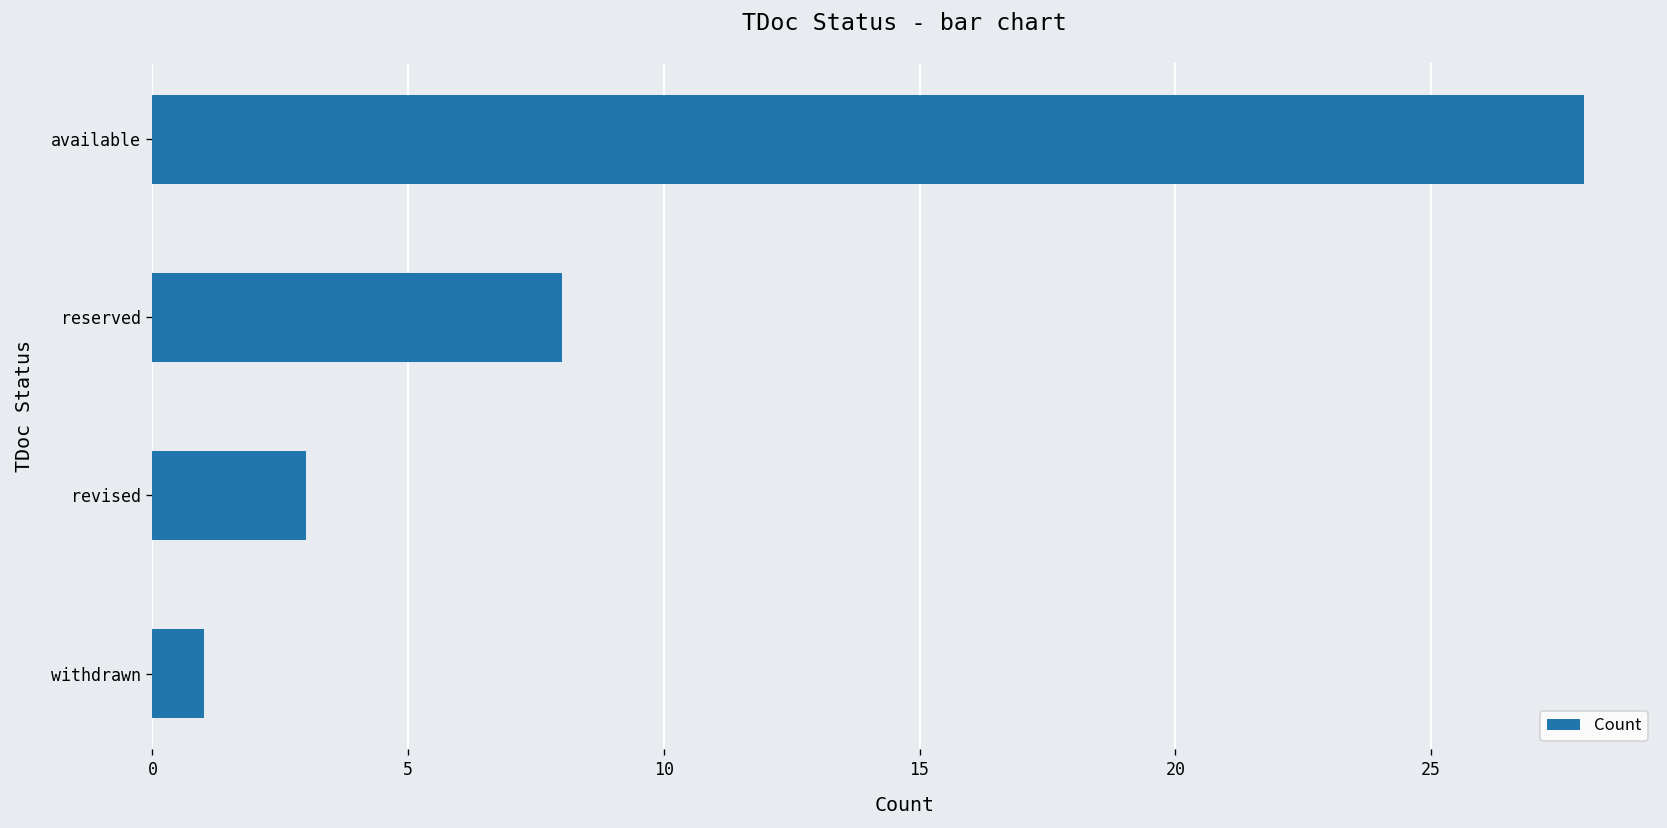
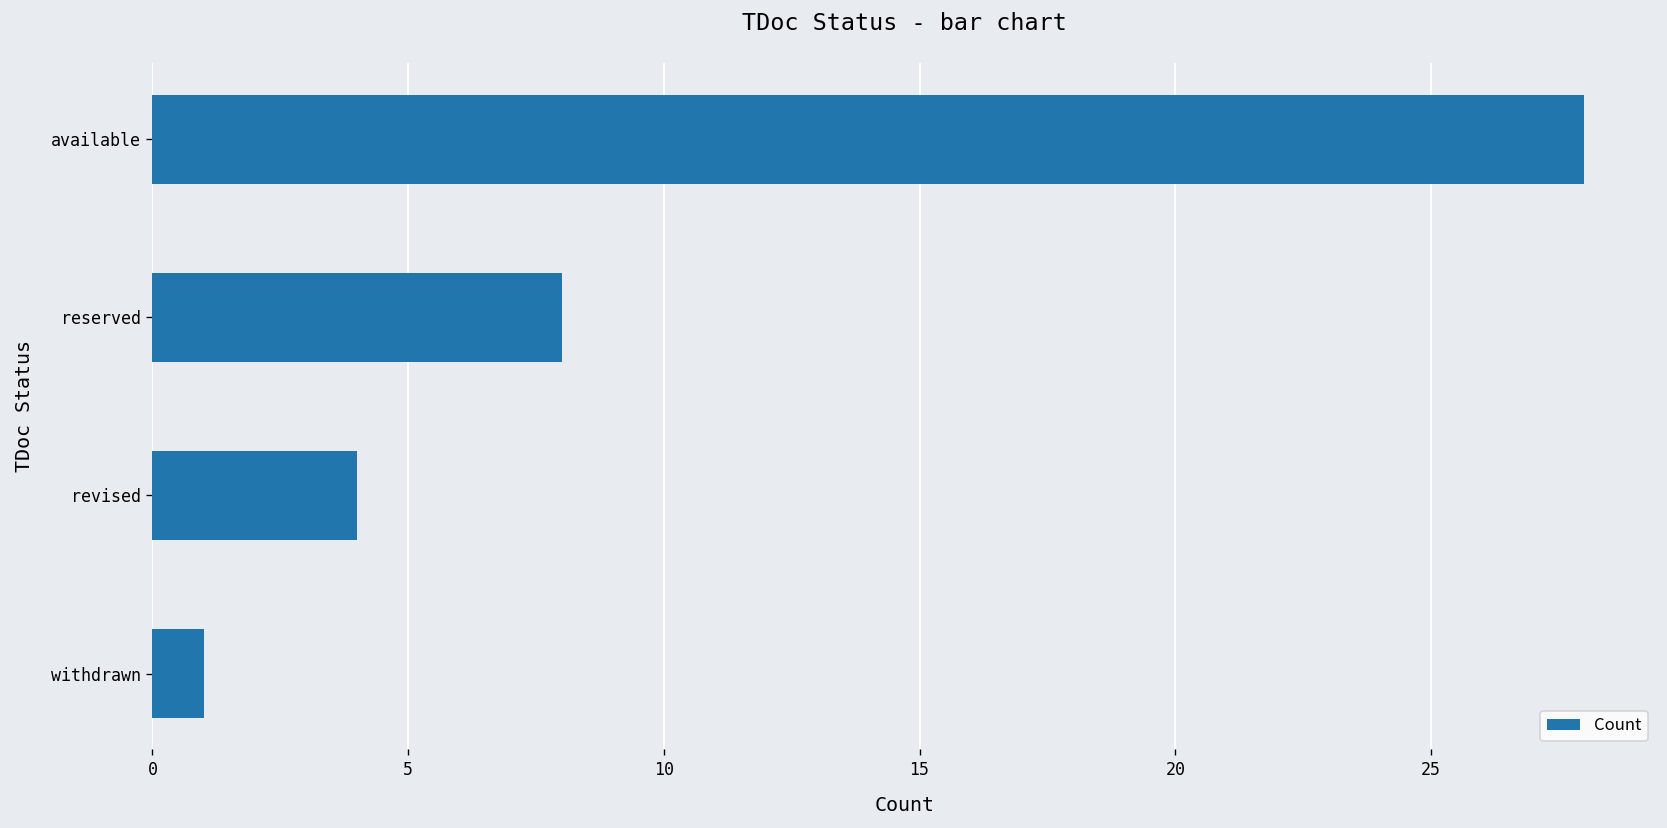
revised: 3 -> 4
